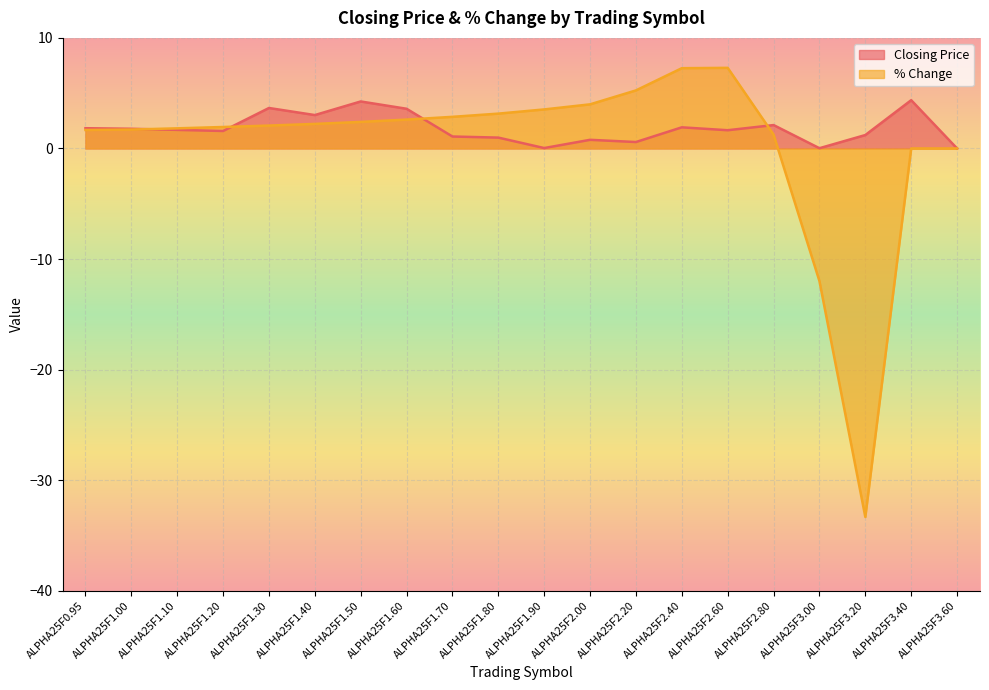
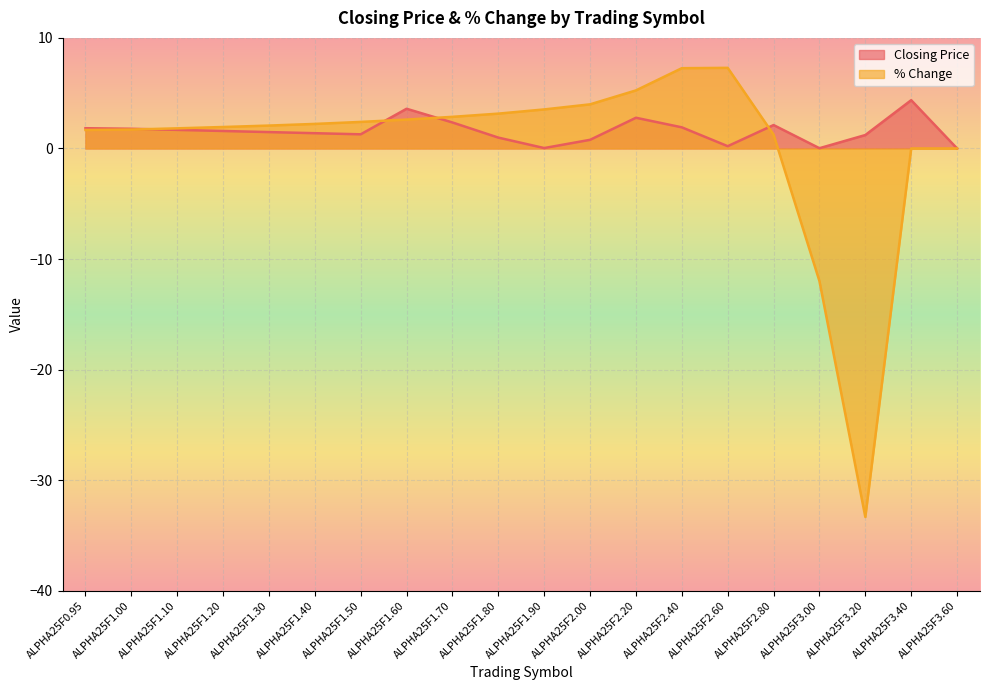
Closing Price, ALPHA25F1.30: 3.7 -> 1.5
Closing Price, ALPHA25F1.40: 3.0 -> 1.4
Closing Price, ALPHA25F1.50: 4.3 -> 1.3
Closing Price, ALPHA25F1.70: 1.1 -> 2.4
Closing Price, ALPHA25F2.20: 0.6 -> 2.8
Closing Price, ALPHA25F2.60: 1.6 -> 0.2
